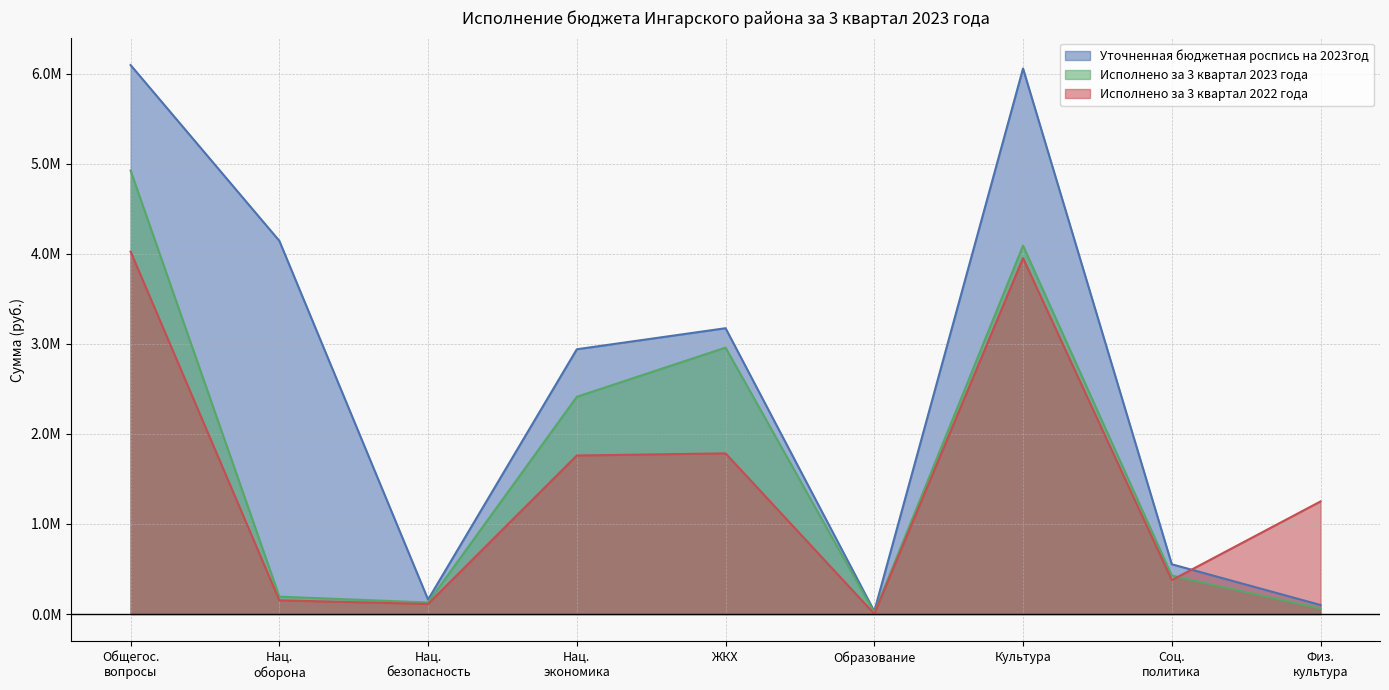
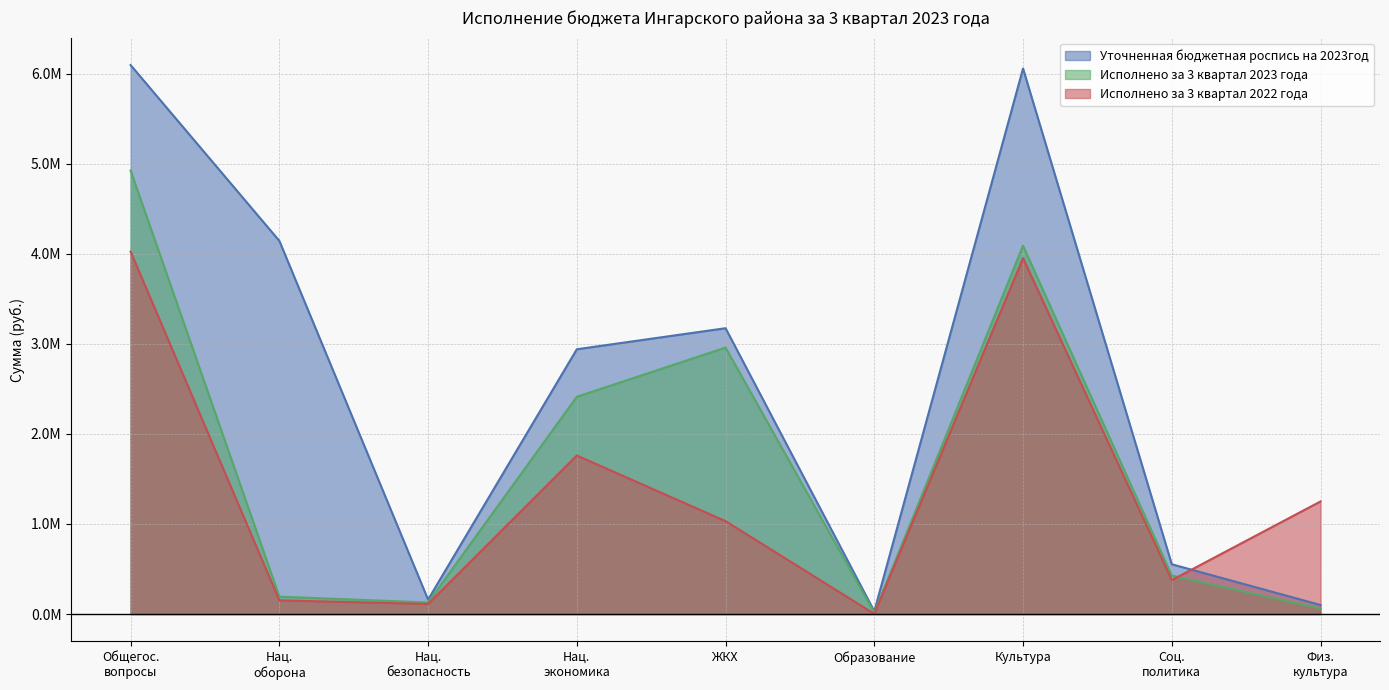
Исполнено за 3 квартал 2022 года, ЖКХ: 1800000 -> 1000000
